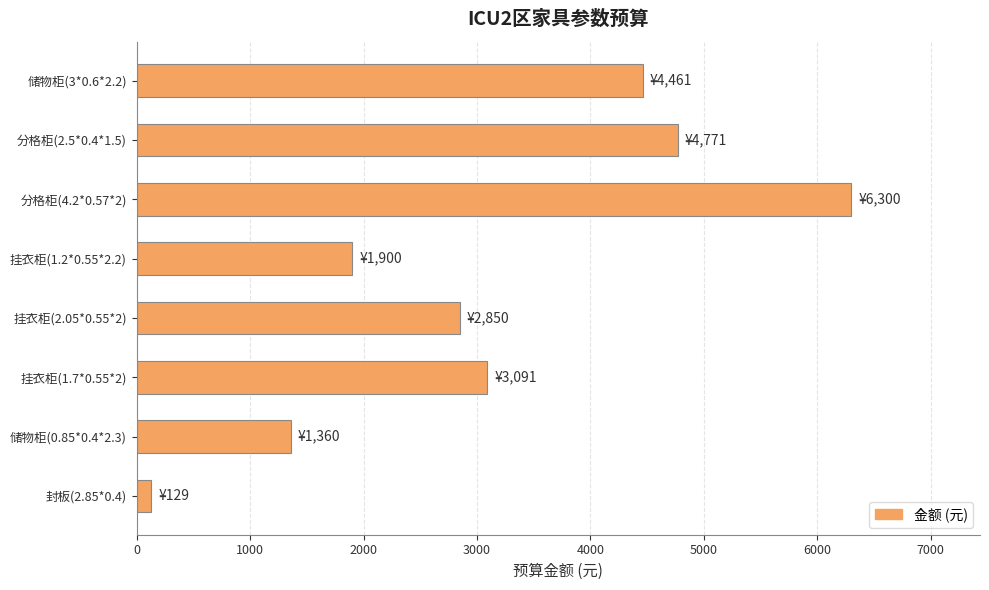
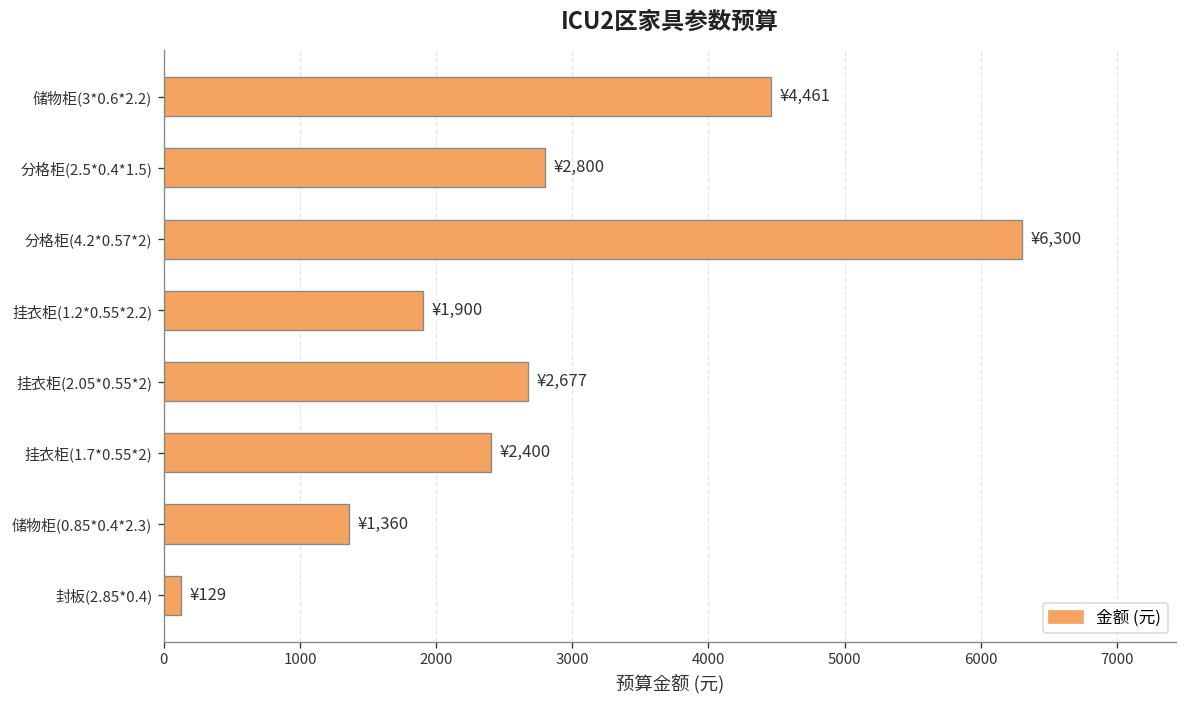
分格柜(2.5*0.4*1.5): ¥4,771 -> ¥2,800
挂衣柜(2.05*0.55*2): ¥2,850 -> ¥2,677
挂衣柜(1.7*0.55*2): ¥3,091 -> ¥2,400
